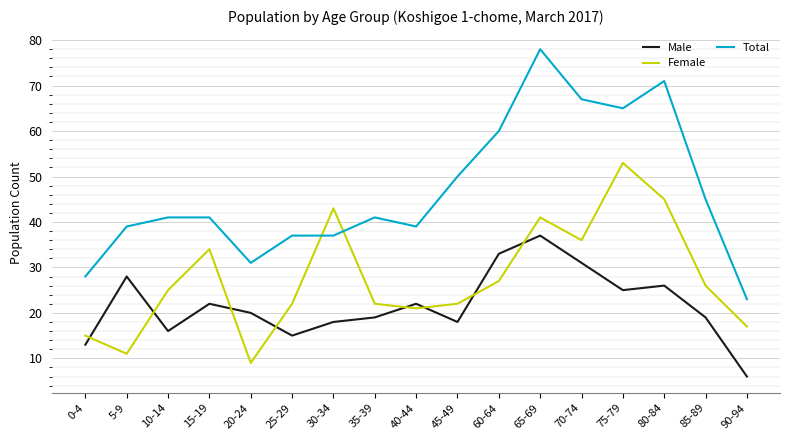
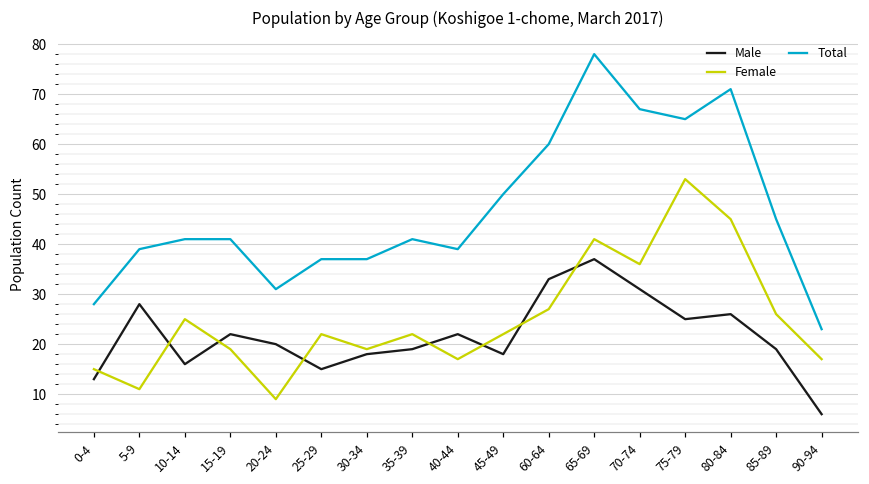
Female, 15-19: 34 -> 19
Female, 30-34: 43 -> 19
Female, 40-44: 21 -> 17
